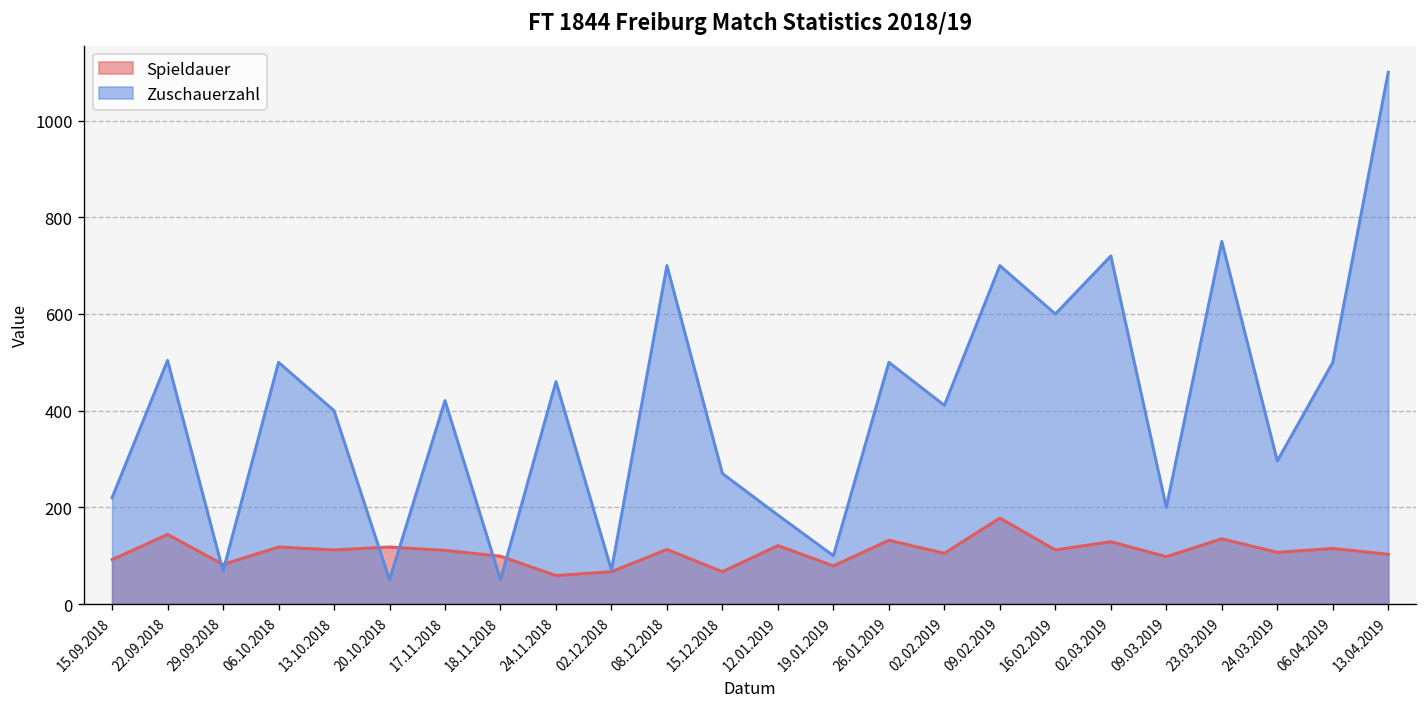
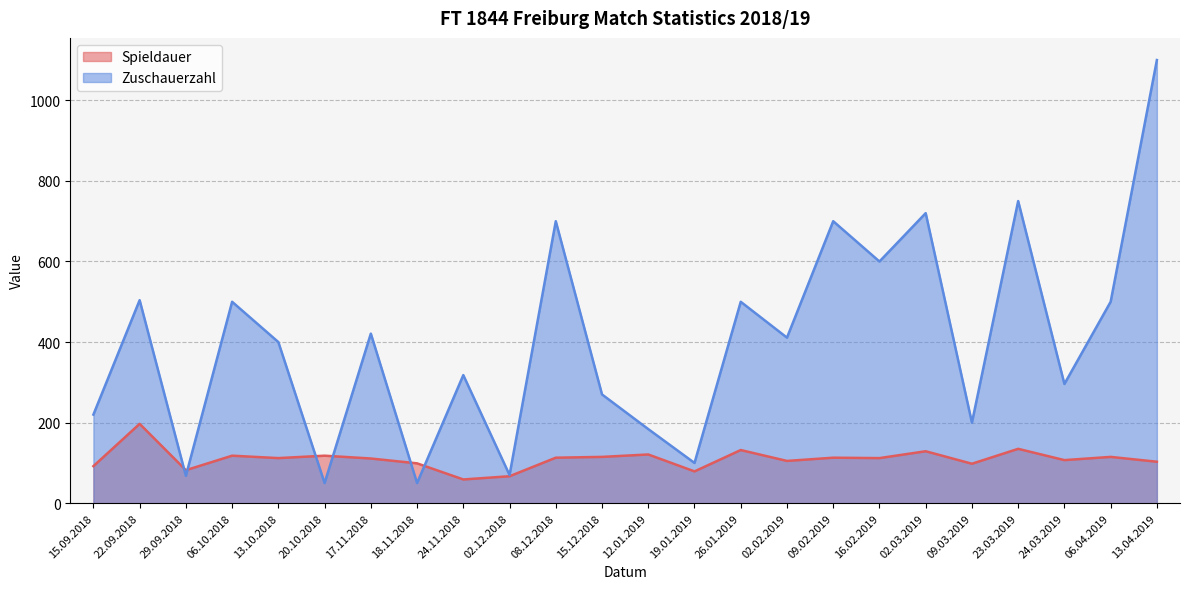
Spieldauer, 22.09.2018: 140 -> 200
Zuschauerzahl, 24.11.2018: 460 -> 320
Spieldauer, 15.12.2018: 70 -> 120
Spieldauer, 09.02.2019: 180 -> 110
